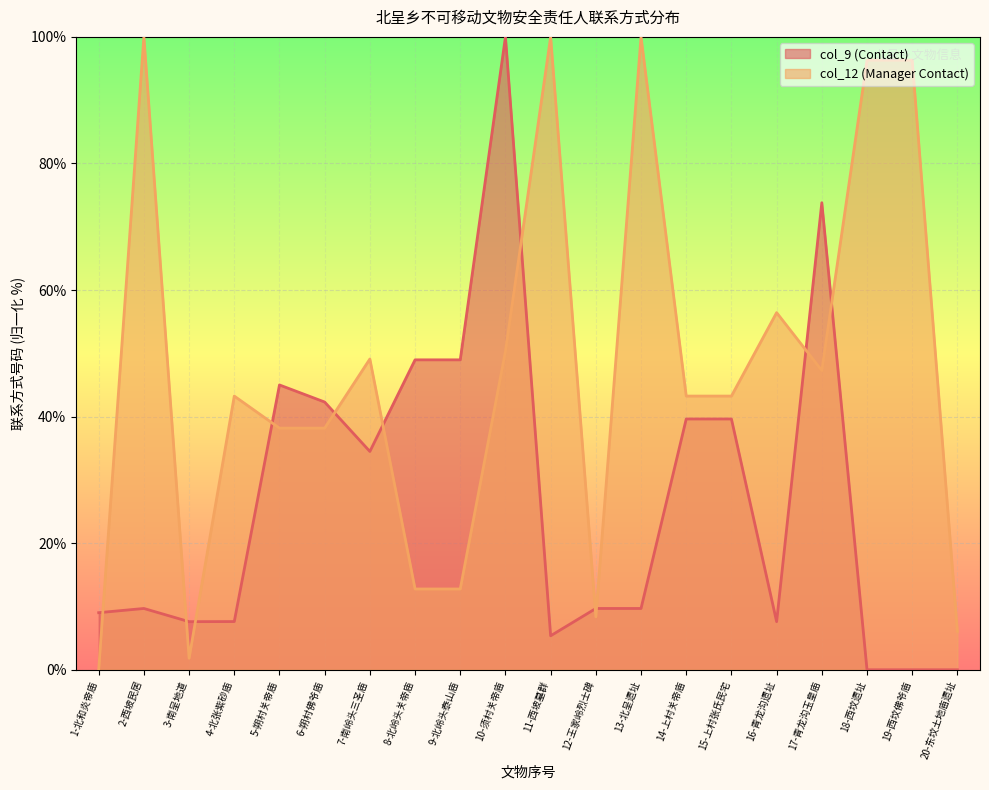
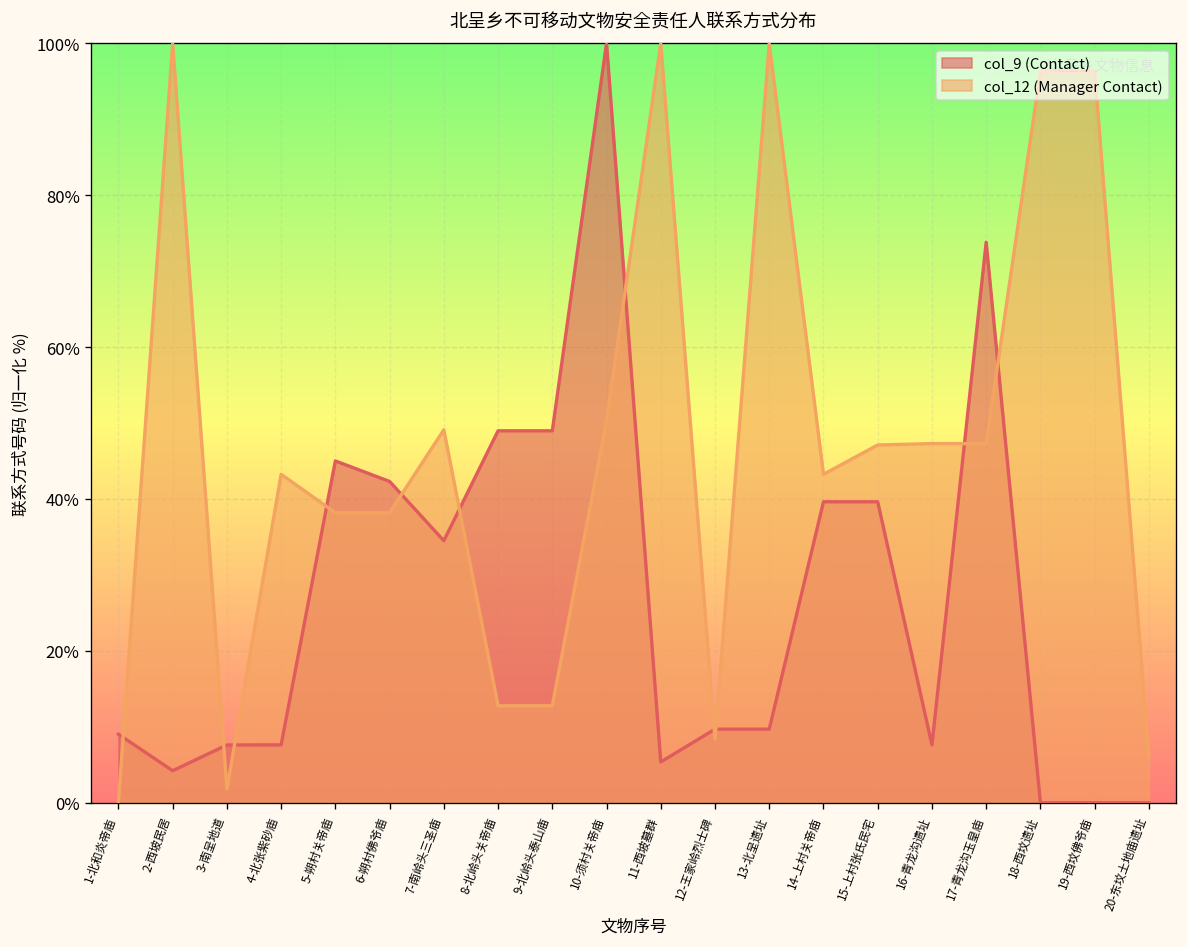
col_9 (Contact), 2-西坡民居: 10% -> 4%
col_12 (Manager Contact), 15-上村张氏民宅: 43% -> 47%
col_12 (Manager Contact), 16-青龙沟遗址: 56% -> 47%
